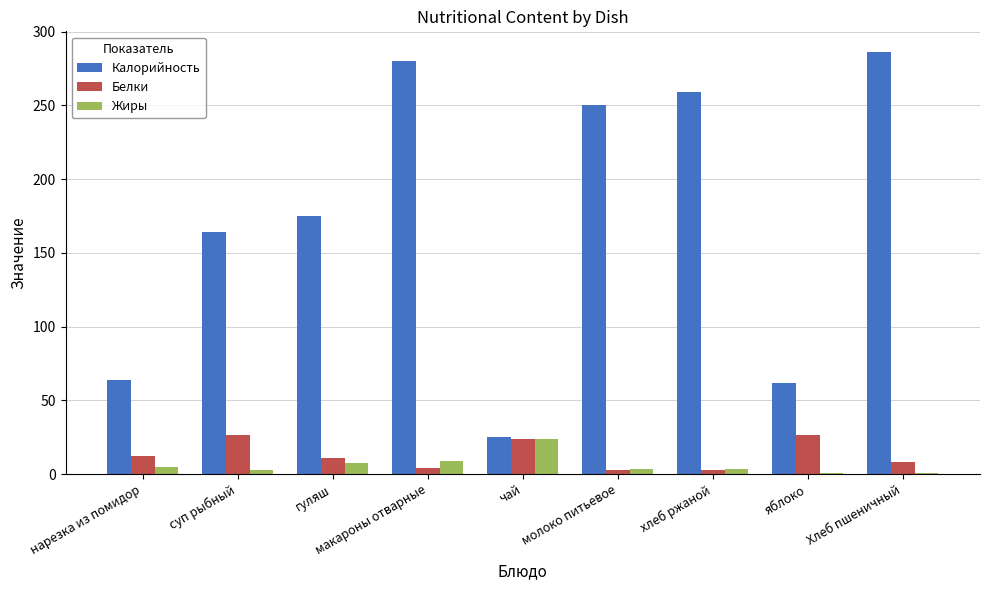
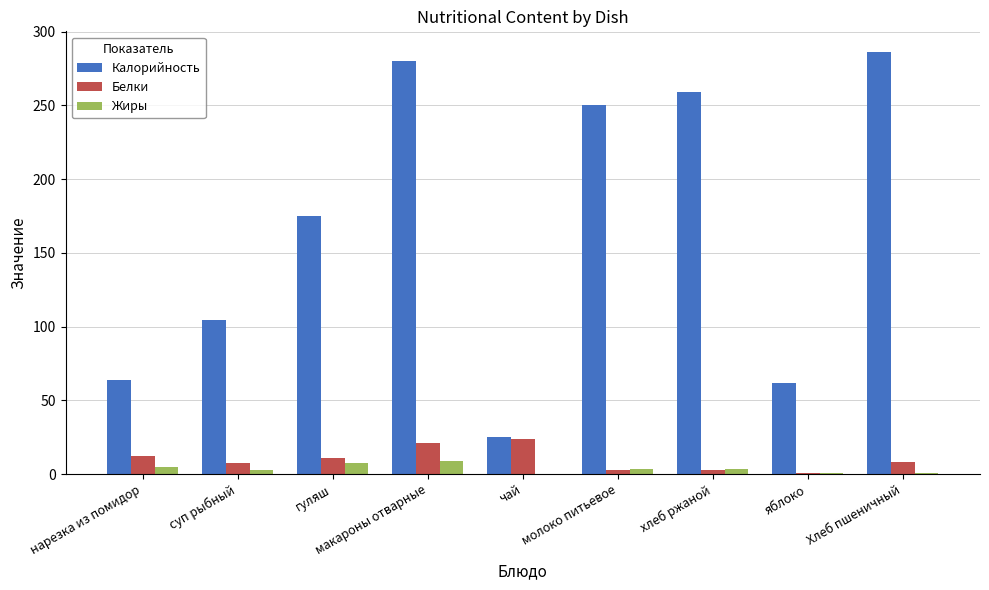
Калорийность, суп рыбный: 164 -> 105
Белки, суп рыбный: 27 -> 8
Белки, макароны отварные: 4 -> 21
Жиры, чай: 24 -> 0
Белки, яблоко: 26 -> 1
